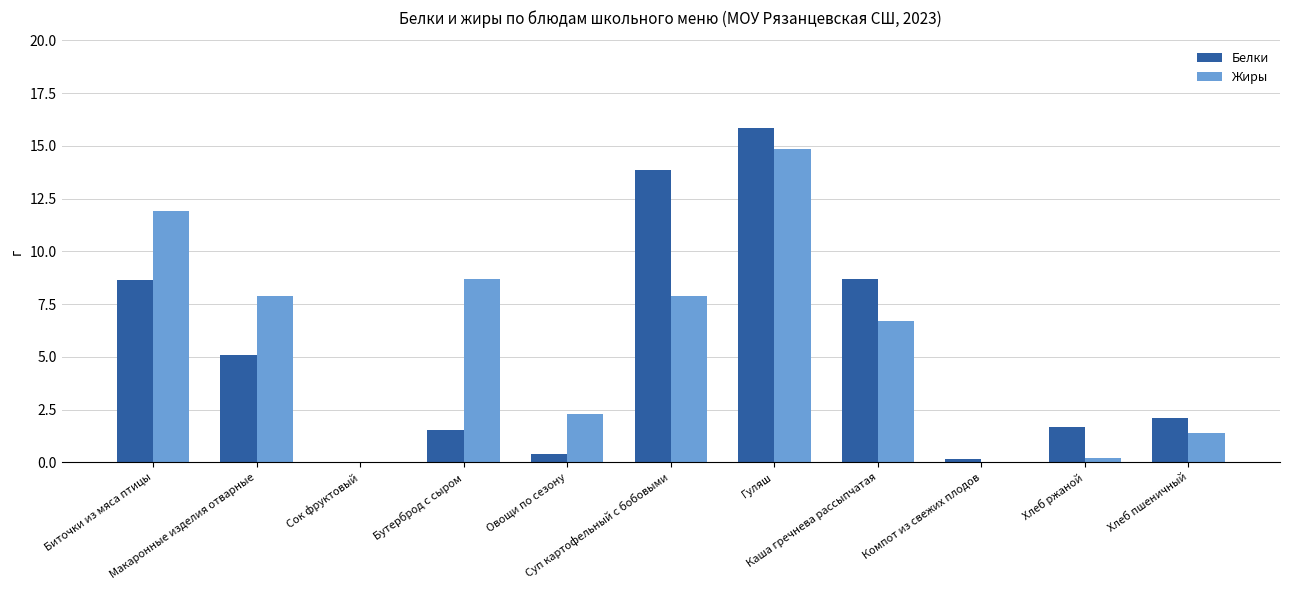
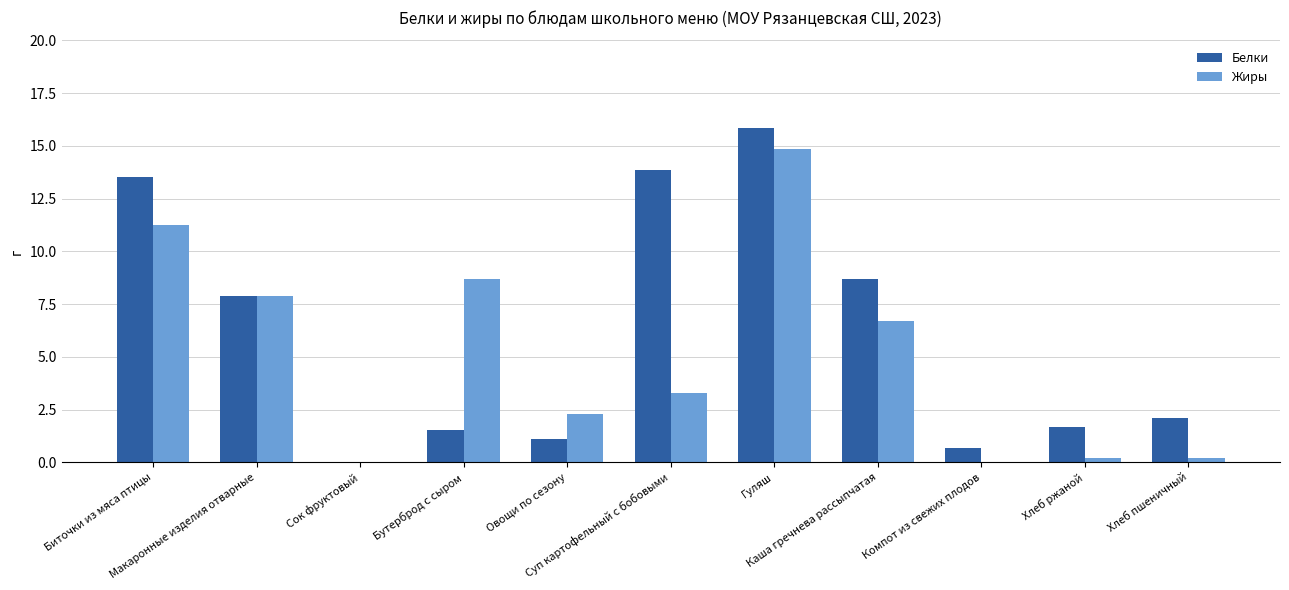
Белки, Биточки из мяса птицы: 8.6 -> 13.5
Жиры, Биточки из мяса птицы: 11.9 -> 11.3
Белки, Макаронные изделия отварные: 5.1 -> 7.9
Белки, Овощи по сезону: 0.4 -> 1.1
Жиры, Суп картофельный с бобовыми: 7.9 -> 3.3
Белки, Компот из свежих плодов: 0.2 -> 0.7
Жиры, Хлеб пшеничный: 1.4 -> 0.2
